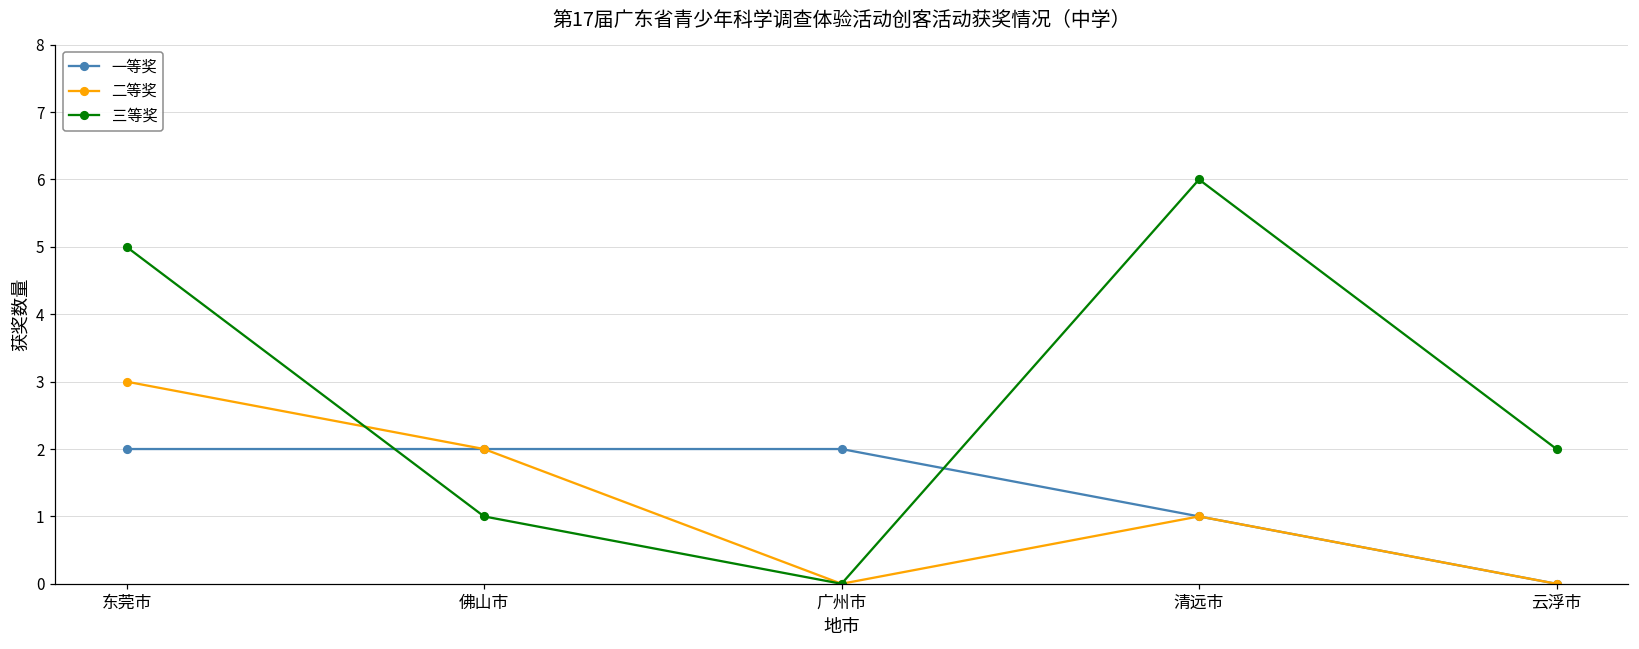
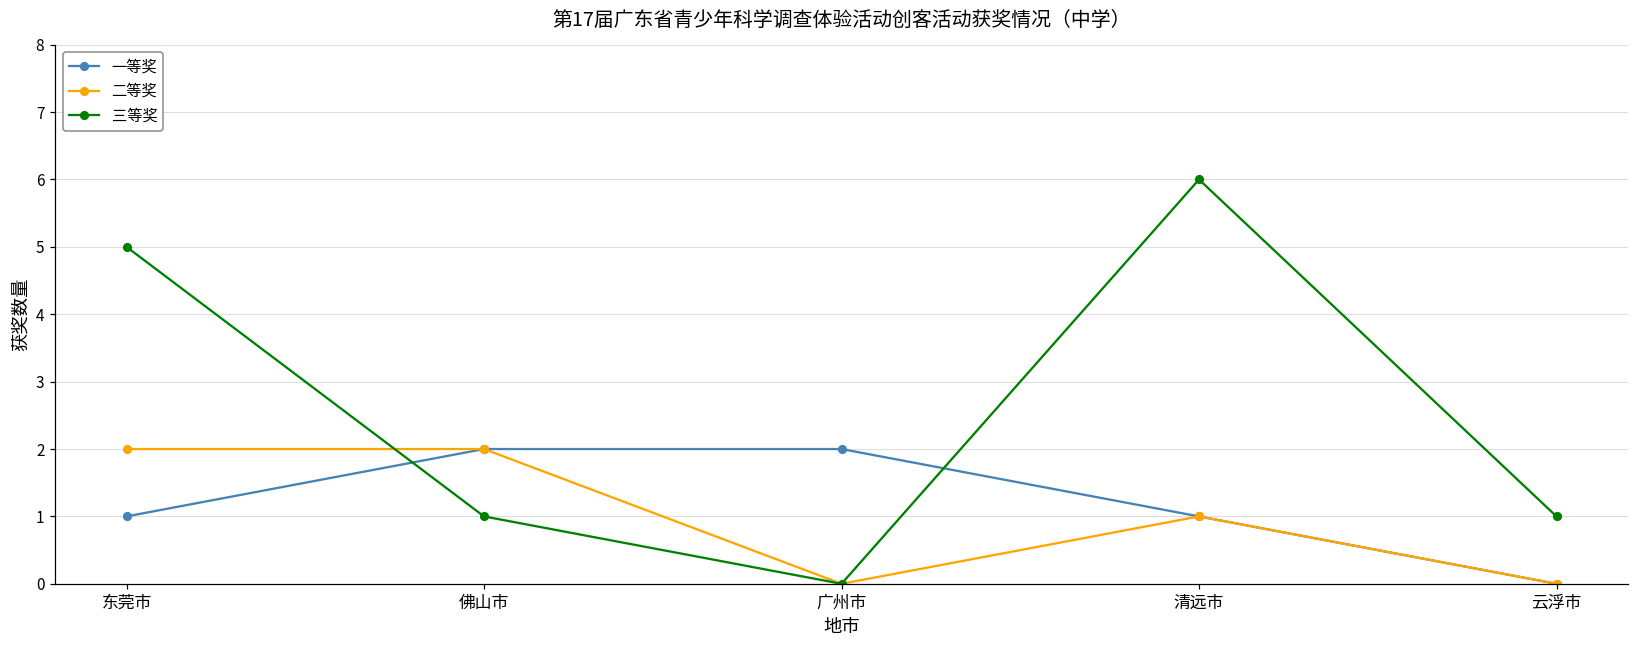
一等奖, 东莞市: 2 -> 1
二等奖, 东莞市: 3 -> 2
三等奖, 云浮市: 2 -> 1
